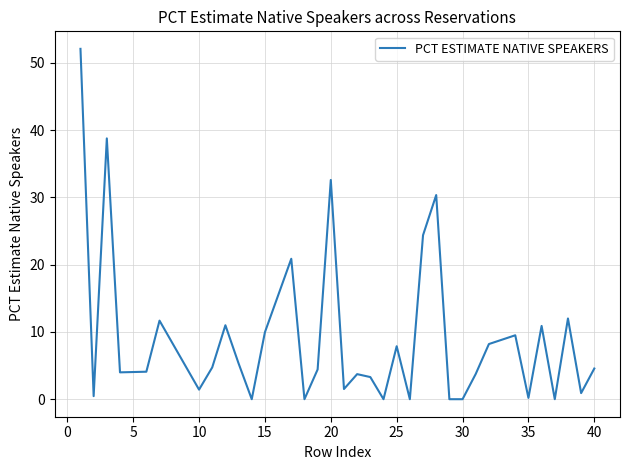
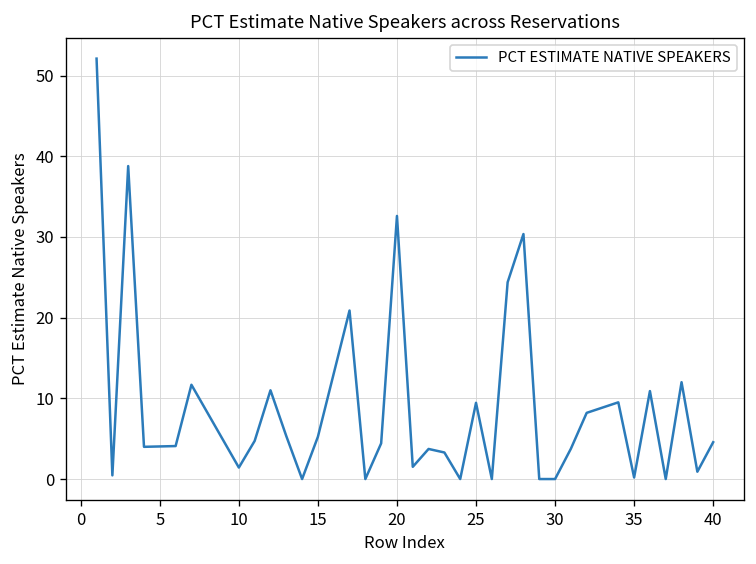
15: 10 -> 5
25: 8 -> 9
